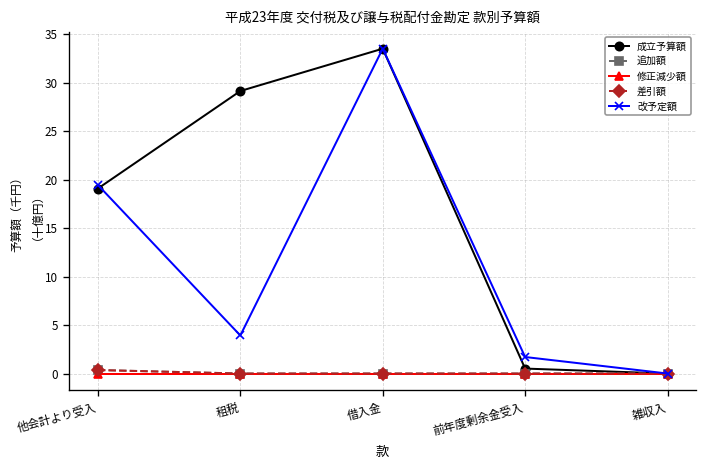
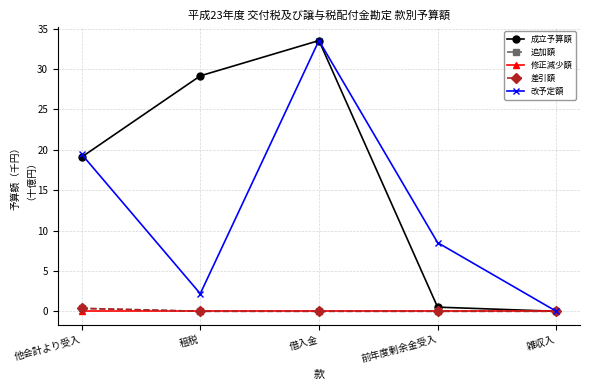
改予定額, 租税: 4 -> 2
改予定額, 前年度剰余金受入: 2 -> 8
